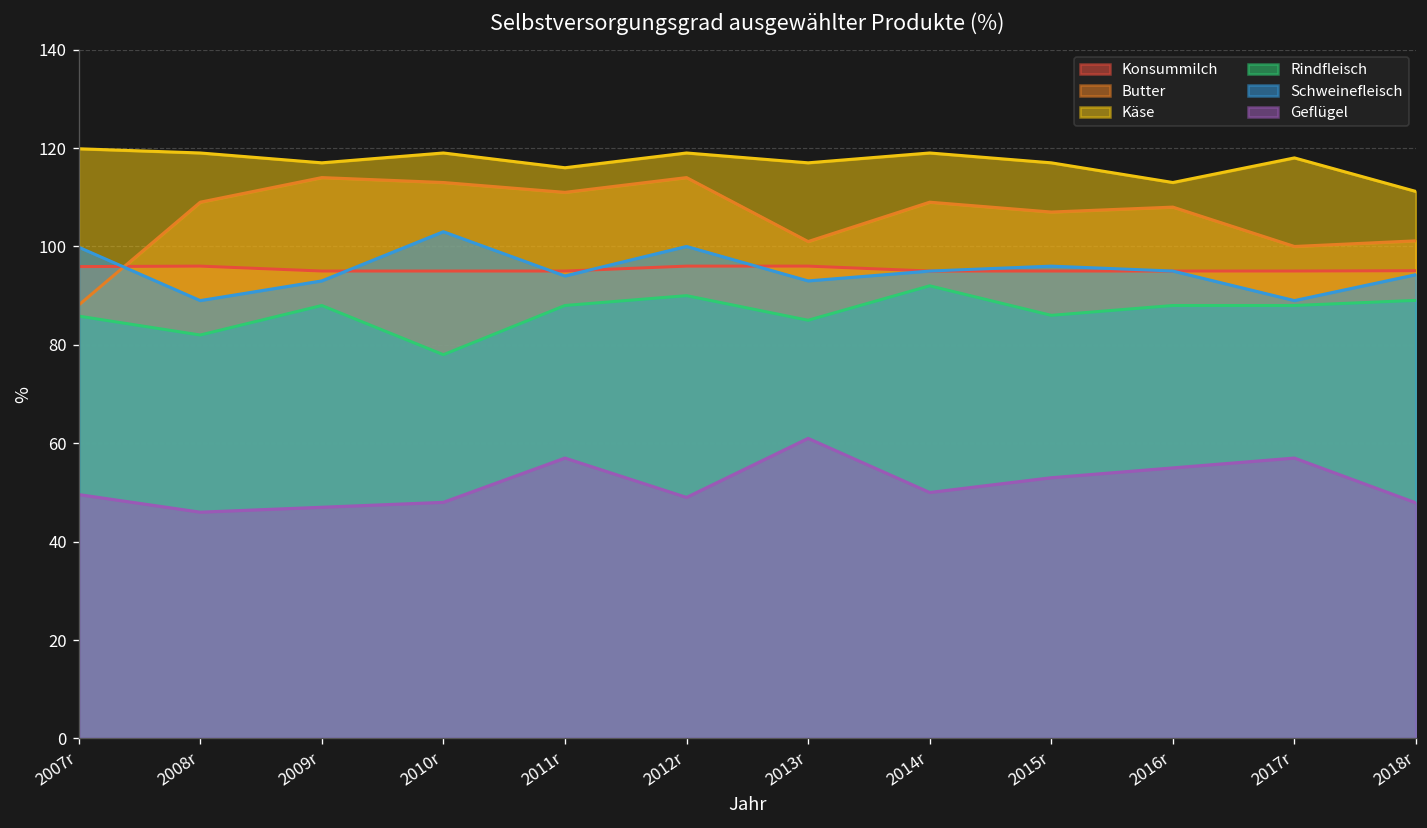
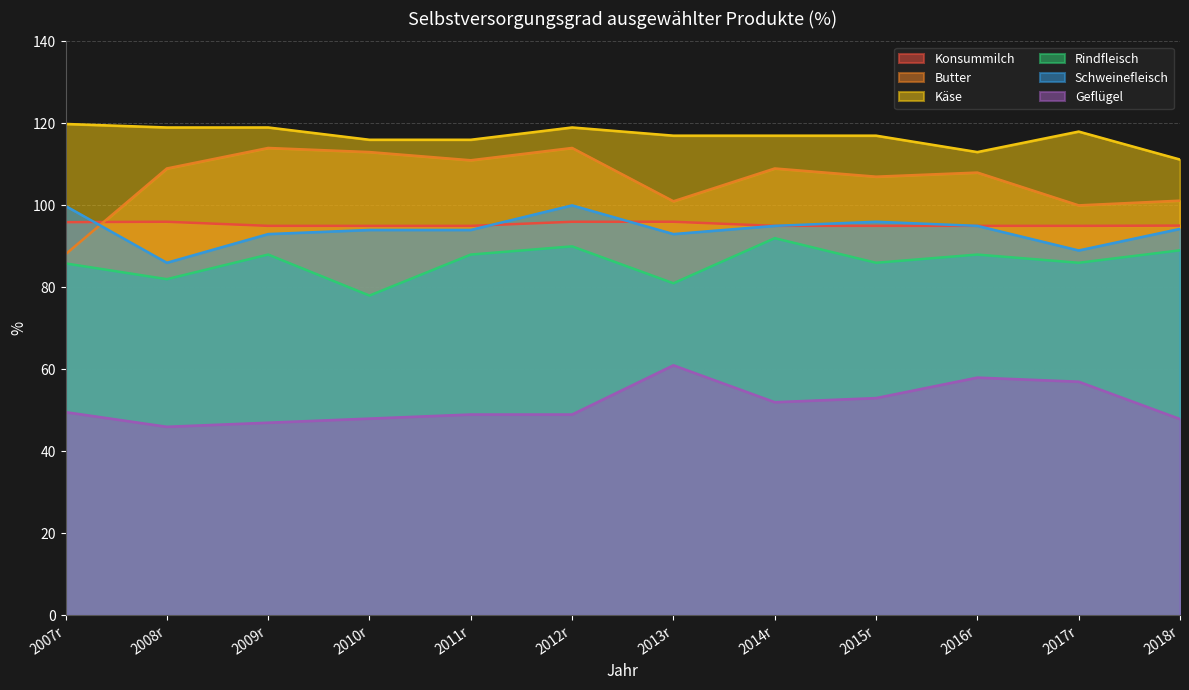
Schweinefleisch, 2008r: 89 -> 86
Käse, 2009r: 117 -> 119
Käse, 2010r: 119 -> 116
Schweinefleisch, 2010r: 103 -> 94
Geflügel, 2011r: 57 -> 49
Rindfleisch, 2013r: 85 -> 81
Käse, 2014r: 119 -> 117
Geflügel, 2014r: 50 -> 52
Geflügel, 2016r: 55 -> 58
Rindfleisch, 2017r: 88 -> 86
